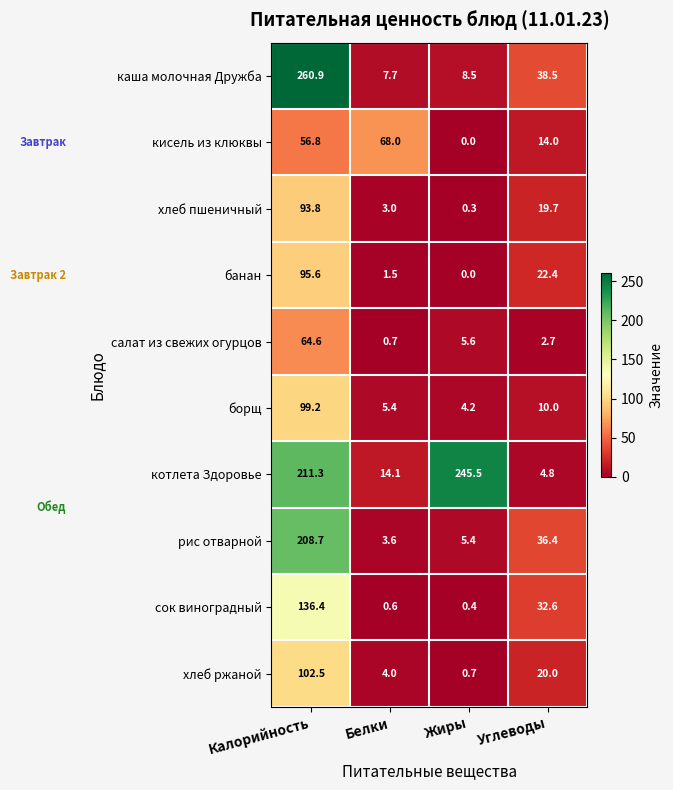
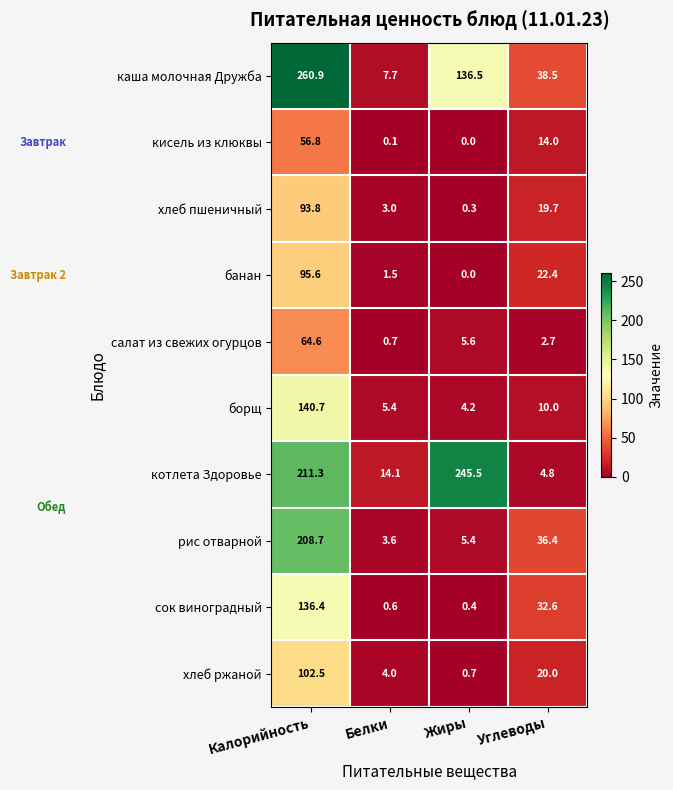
каша молочная Дружба, Жиры: 8.5 -> 136.5
кисель из клюквы, Белки: 68.0 -> 0.1
борщ, Калорийность: 99.2 -> 140.7
